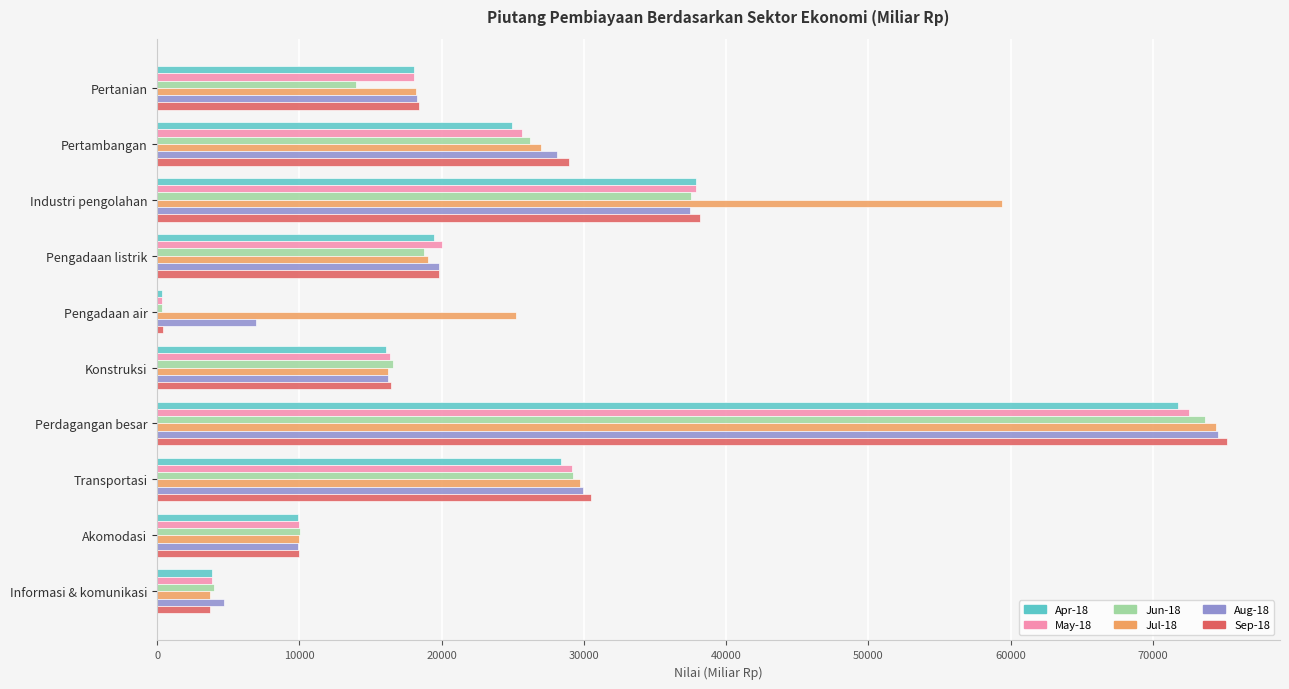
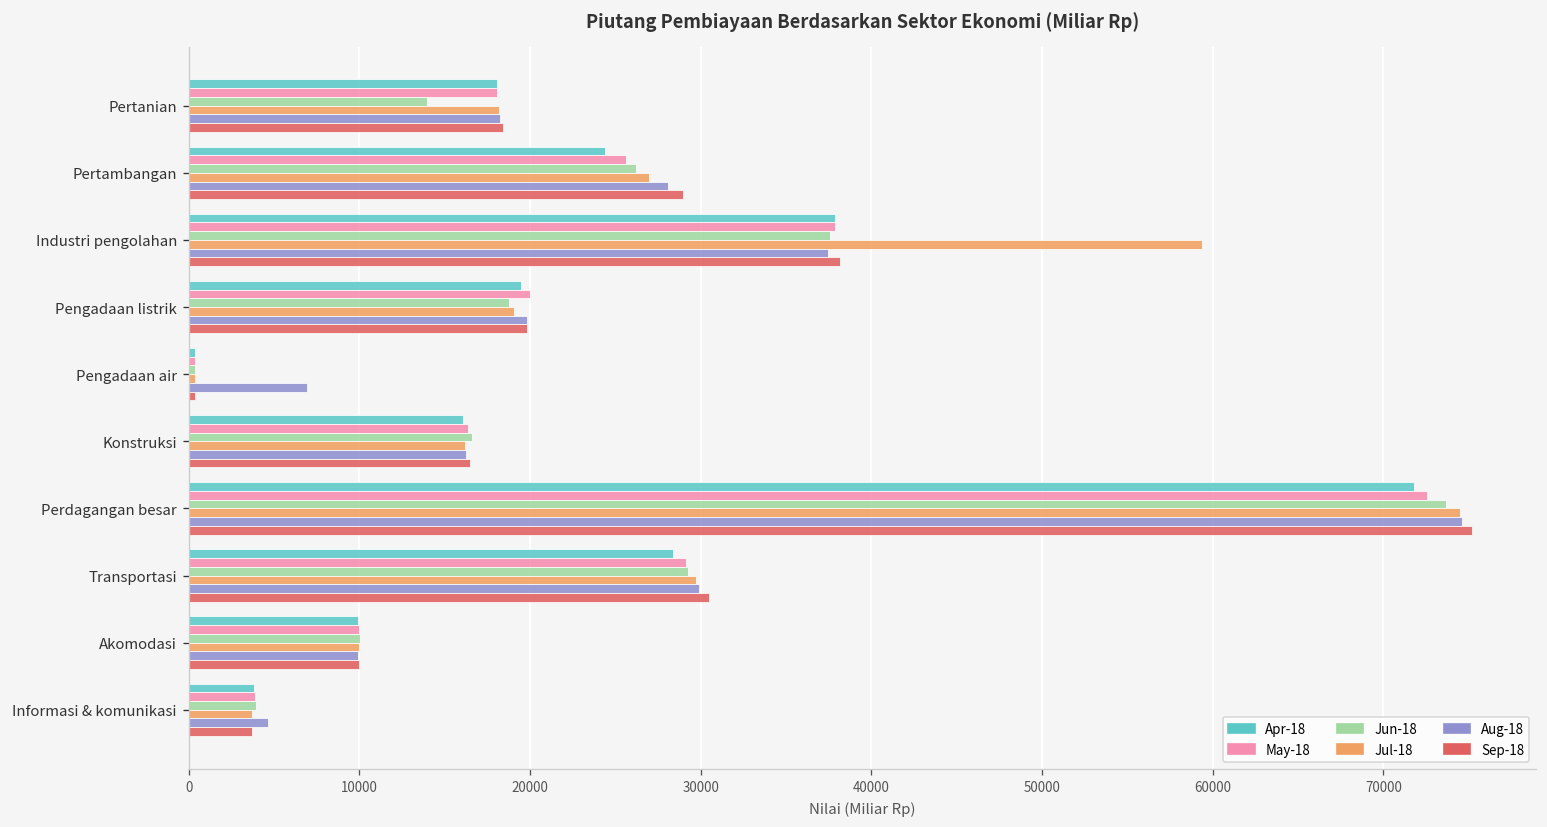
Apr-18, Pertambangan: 25000 -> 24400
Jul-18, Pengadaan air: 25300 -> 400
